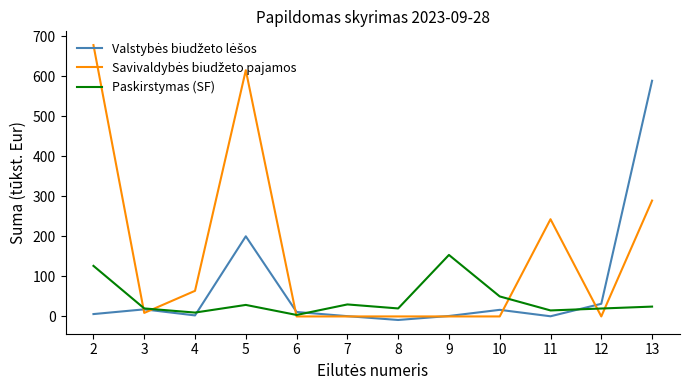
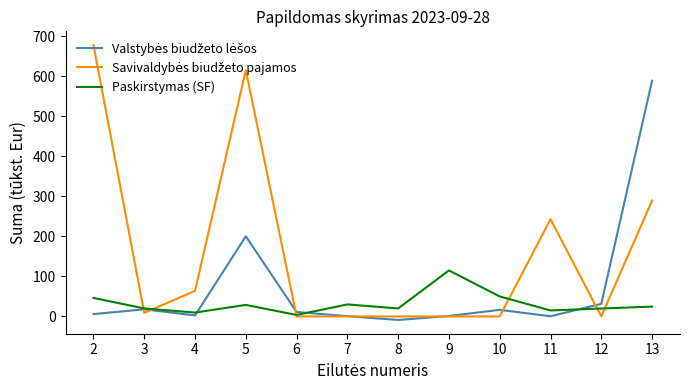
Paskirstymas (SF), 2: 130 -> 50
Paskirstymas (SF), 9: 150 -> 120
